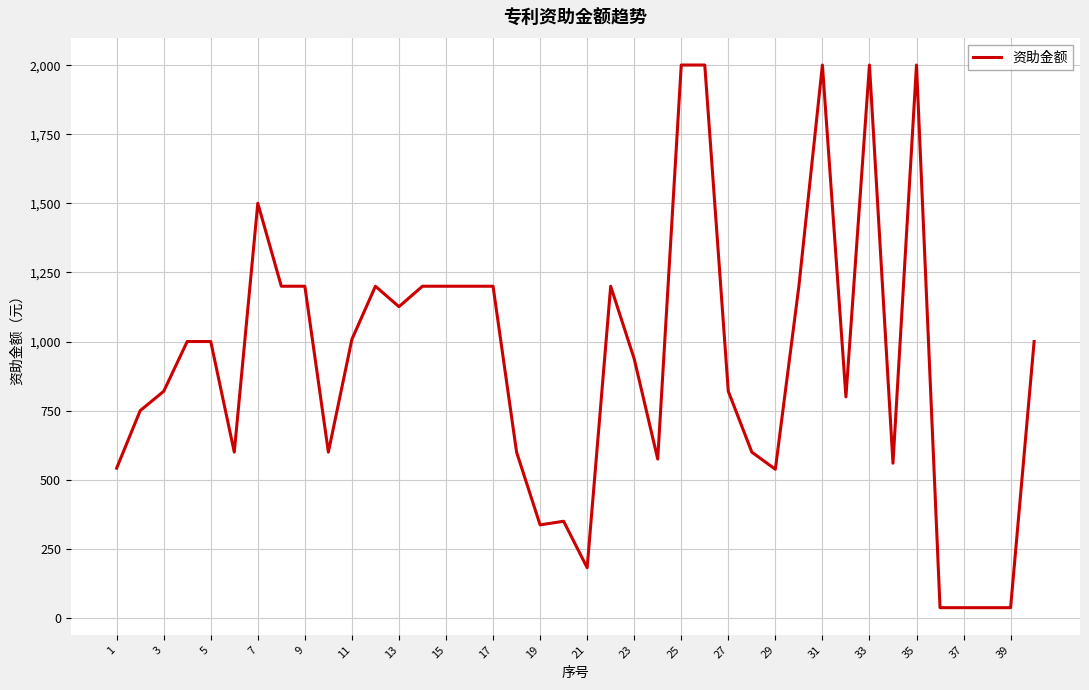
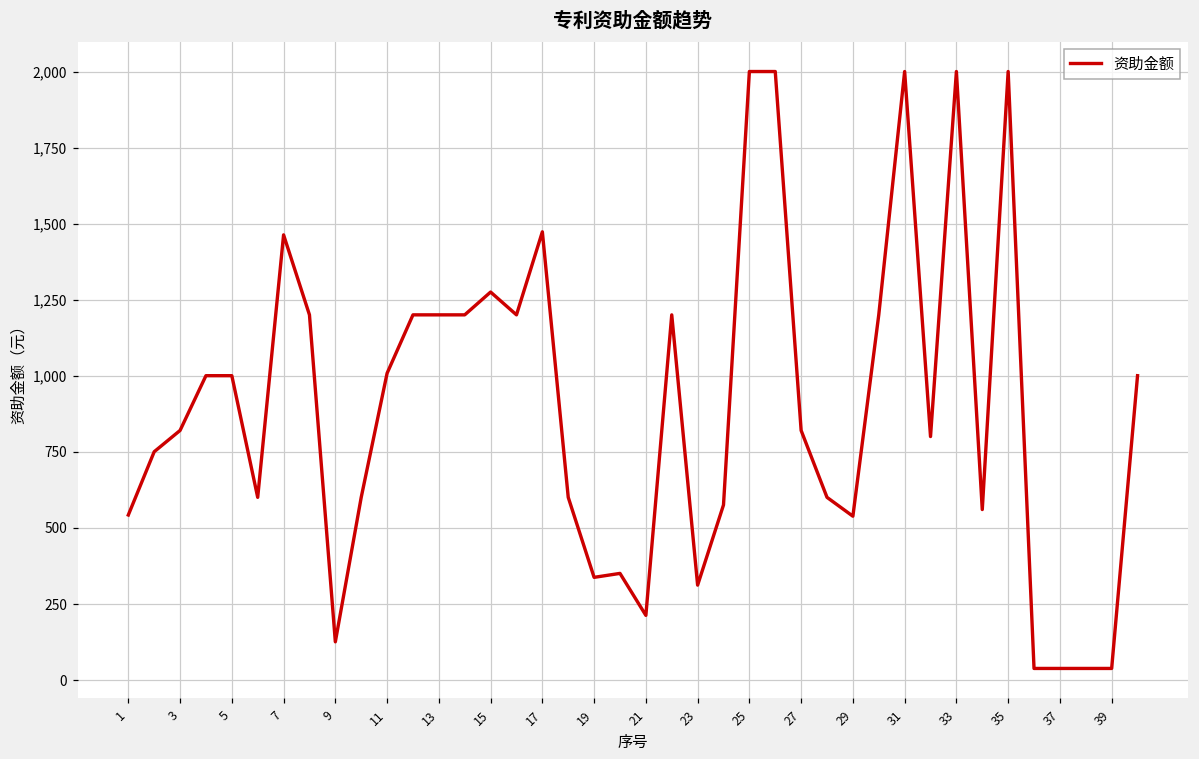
7: 1,500 -> 1,460
9: 1,200 -> 130
13: 1,130 -> 1,200
15: 1,200 -> 1,280
17: 1,200 -> 1,470
21: 180 -> 210
23: 940 -> 310
